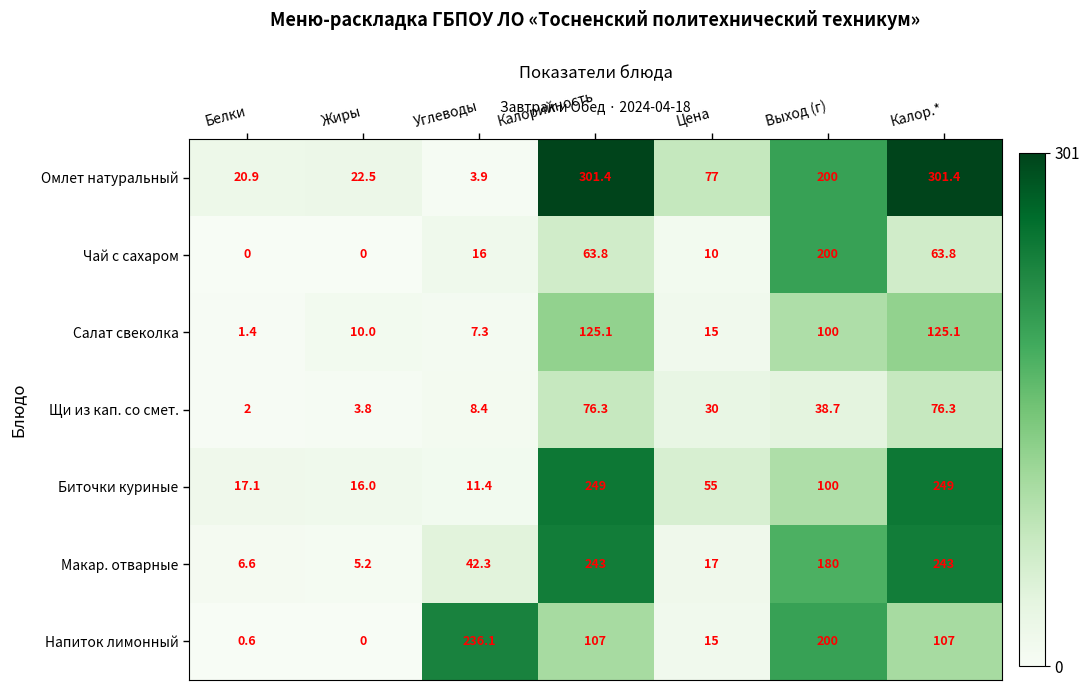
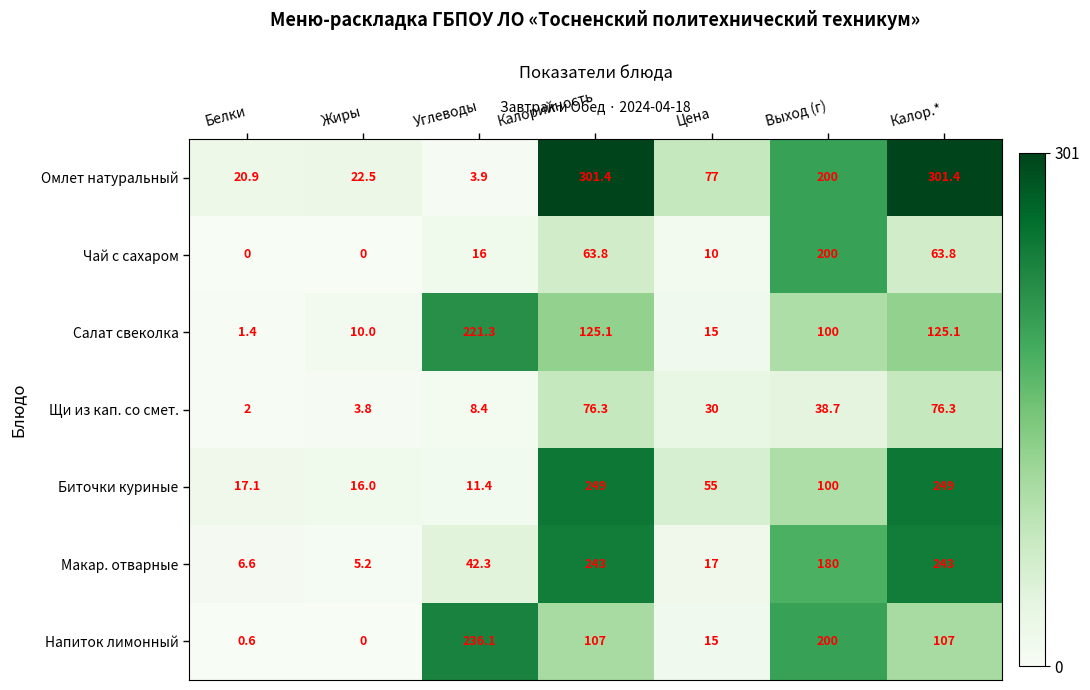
Салат свеколка, Углеводы: 7.3 -> 221.3
